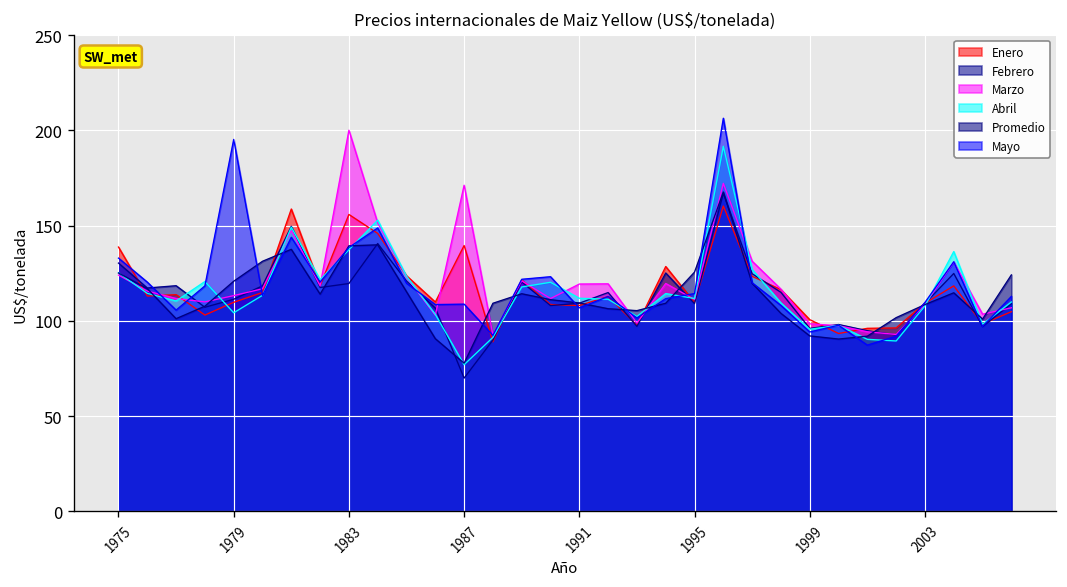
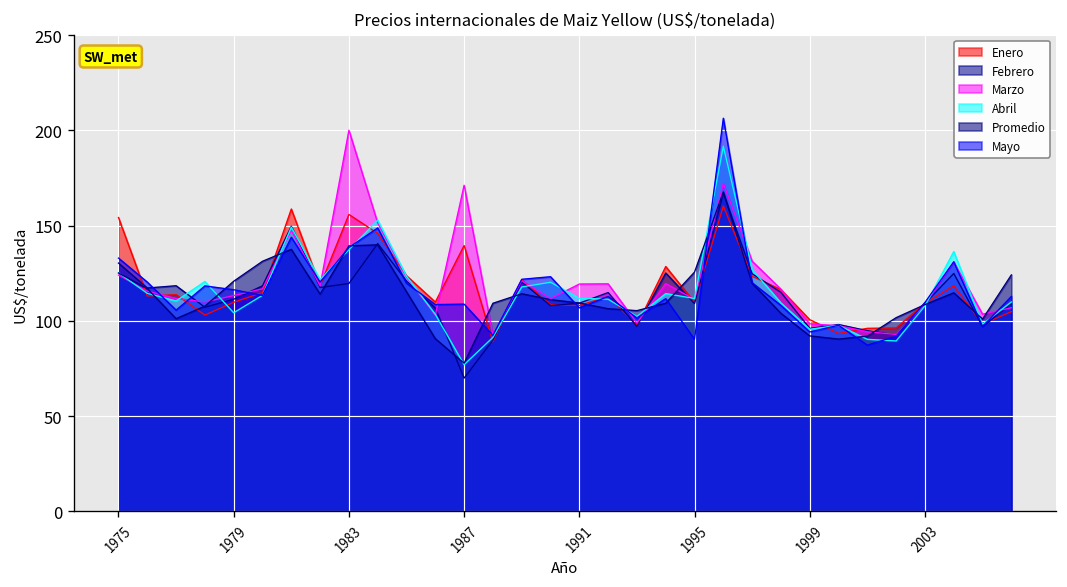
Enero, 1975: 139 -> 154
Mayo, 1979: 195 -> 116
Mayo, 1995: 114 -> 90
